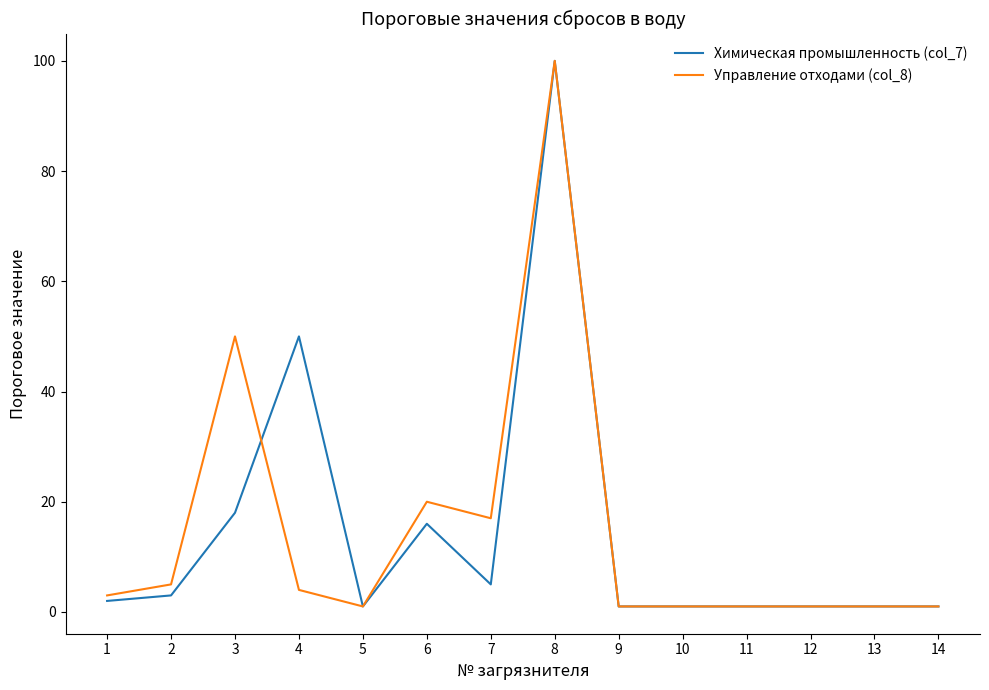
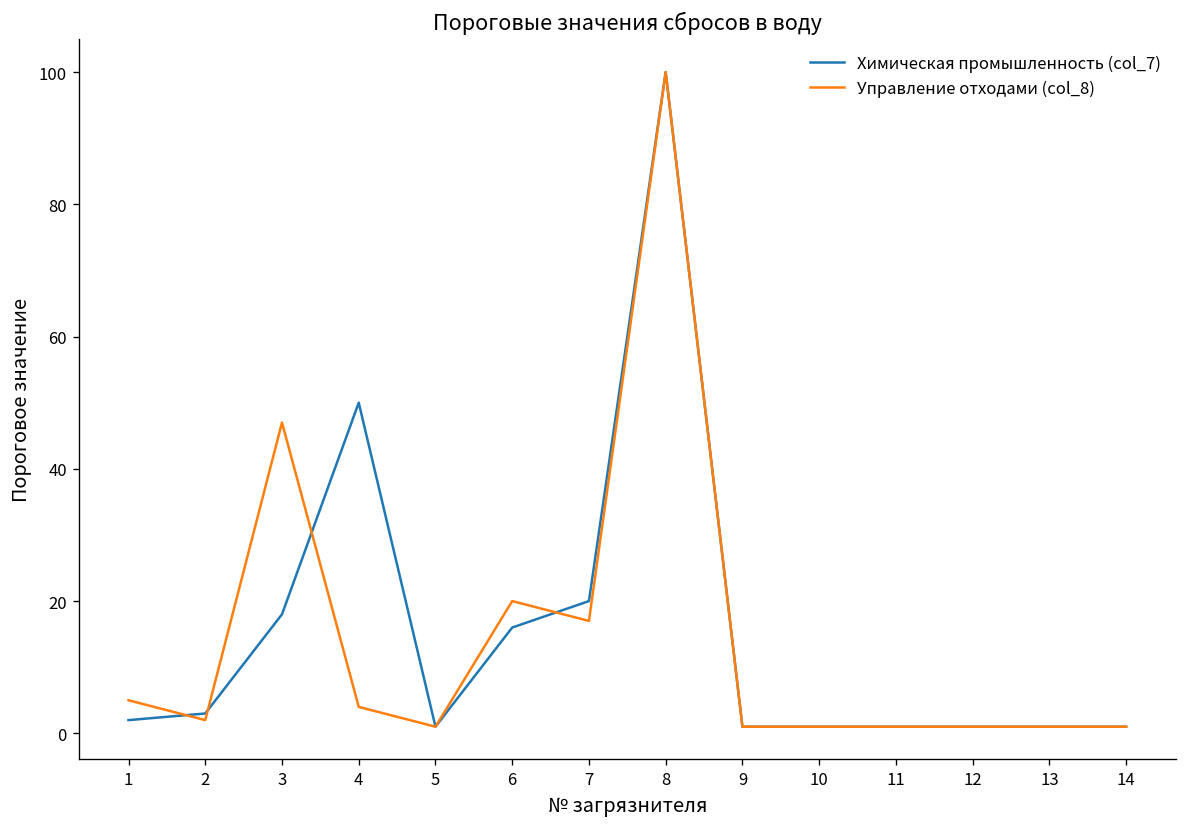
Управление отходами (col_8), 1: 3 -> 5
Управление отходами (col_8), 2: 5 -> 2
Управление отходами (col_8), 3: 50 -> 47
Химическая промышленность (col_7), 7: 5 -> 20
